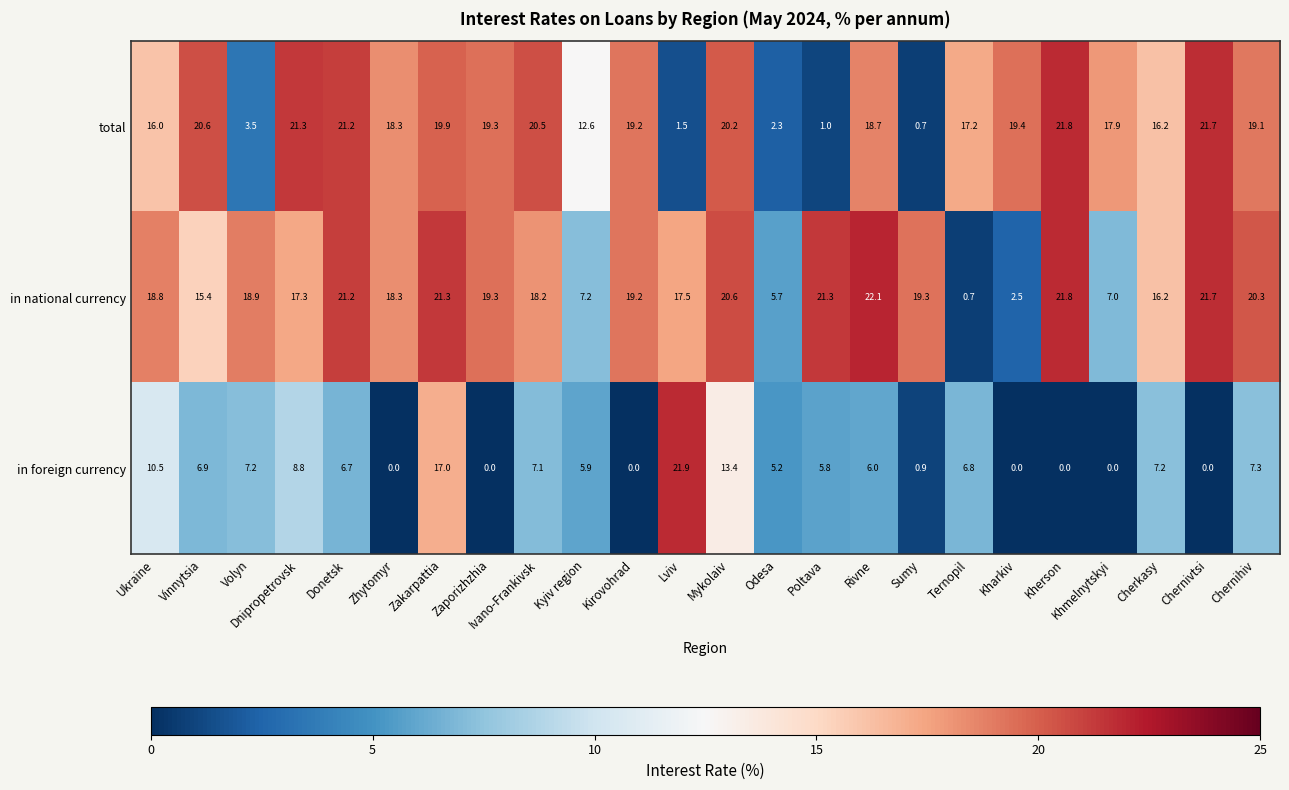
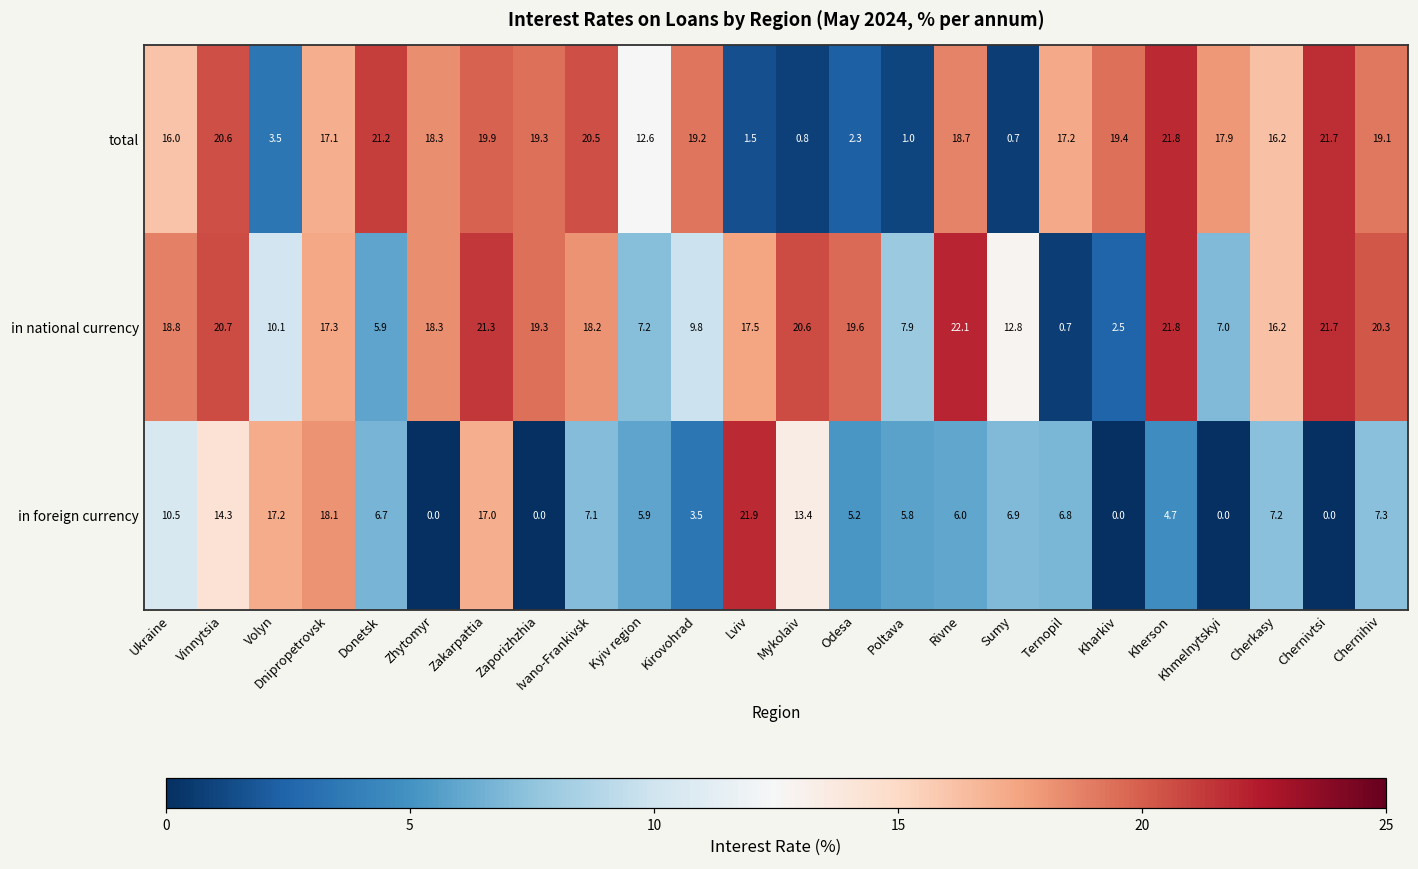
total, Dnipropetrovsk: 21.3 -> 17.1
total, Mykolaiv: 20.2 -> 0.8
in national currency, Vinnytsia: 15.4 -> 20.7
in national currency, Volyn: 18.9 -> 10.1
in national currency, Donetsk: 21.2 -> 5.9
in national currency, Kirovohrad: 19.2 -> 9.8
in national currency, Odesa: 5.7 -> 19.6
in national currency, Poltava: 21.3 -> 7.9
in national currency, Sumy: 19.3 -> 12.8
in foreign currency, Vinnytsia: 6.9 -> 14.3
in foreign currency, Volyn: 7.2 -> 17.2
in foreign currency, Dnipropetrovsk: 8.8 -> 18.1
in foreign currency, Kirovohrad: 0.0 -> 3.5
in foreign currency, Sumy: 0.9 -> 6.9
in foreign currency, Kherson: 0.0 -> 4.7
